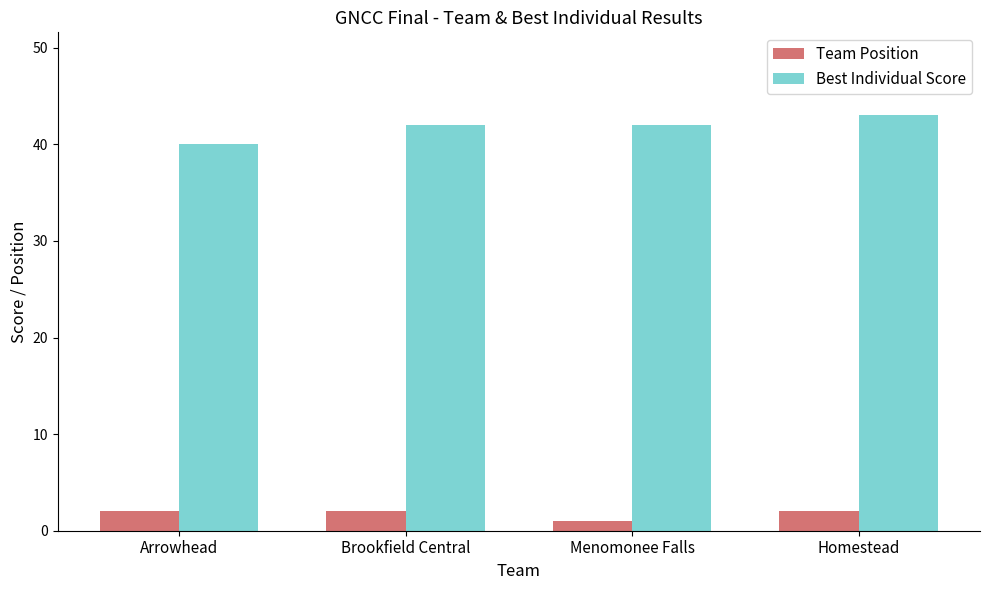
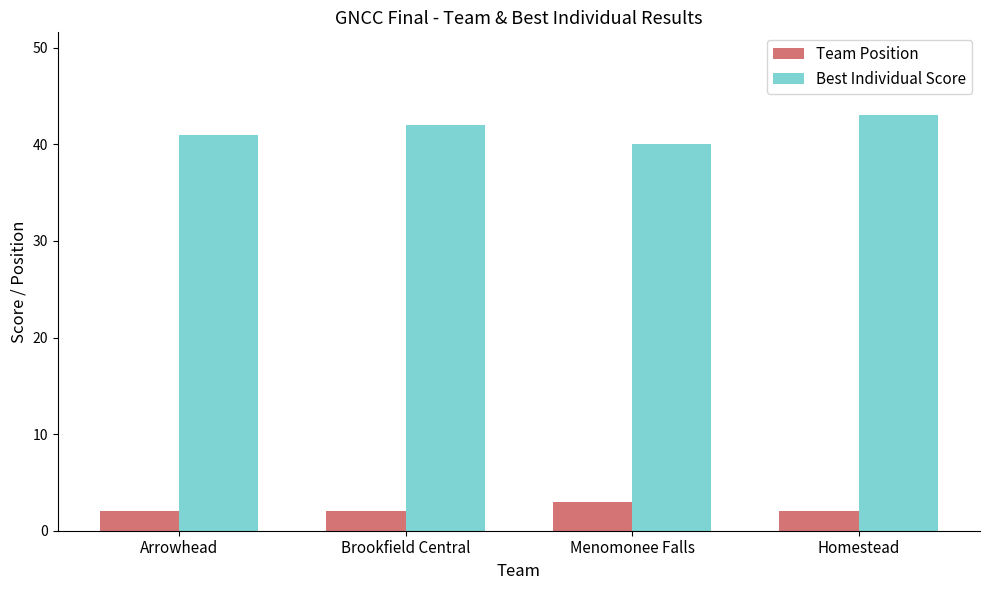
Best Individual Score, Arrowhead: 40 -> 41
Team Position, Menomonee Falls: 1 -> 3
Best Individual Score, Menomonee Falls: 42 -> 40
